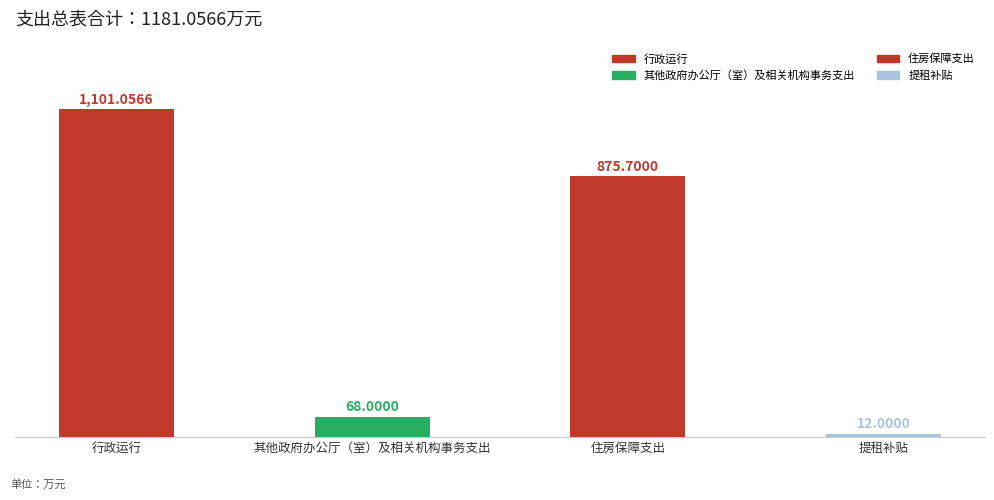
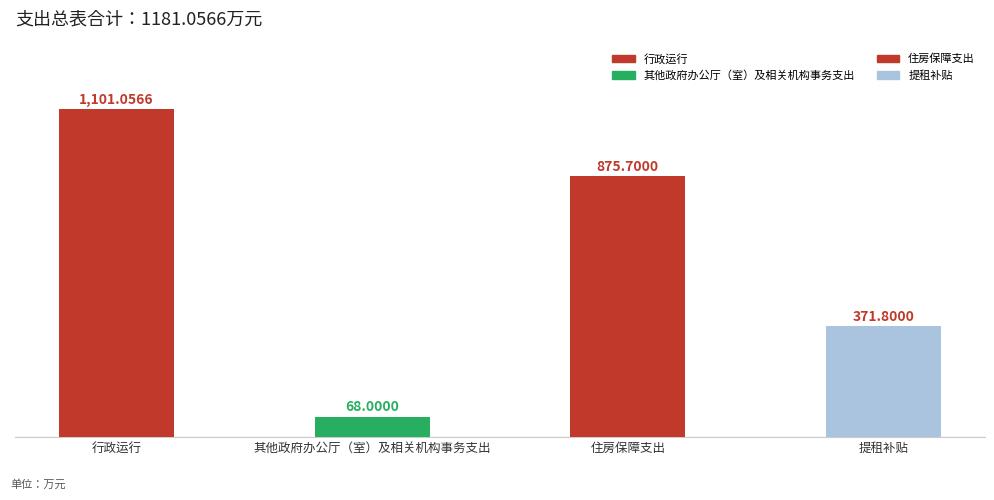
提租补贴: 12.0000 -> 371.8000
